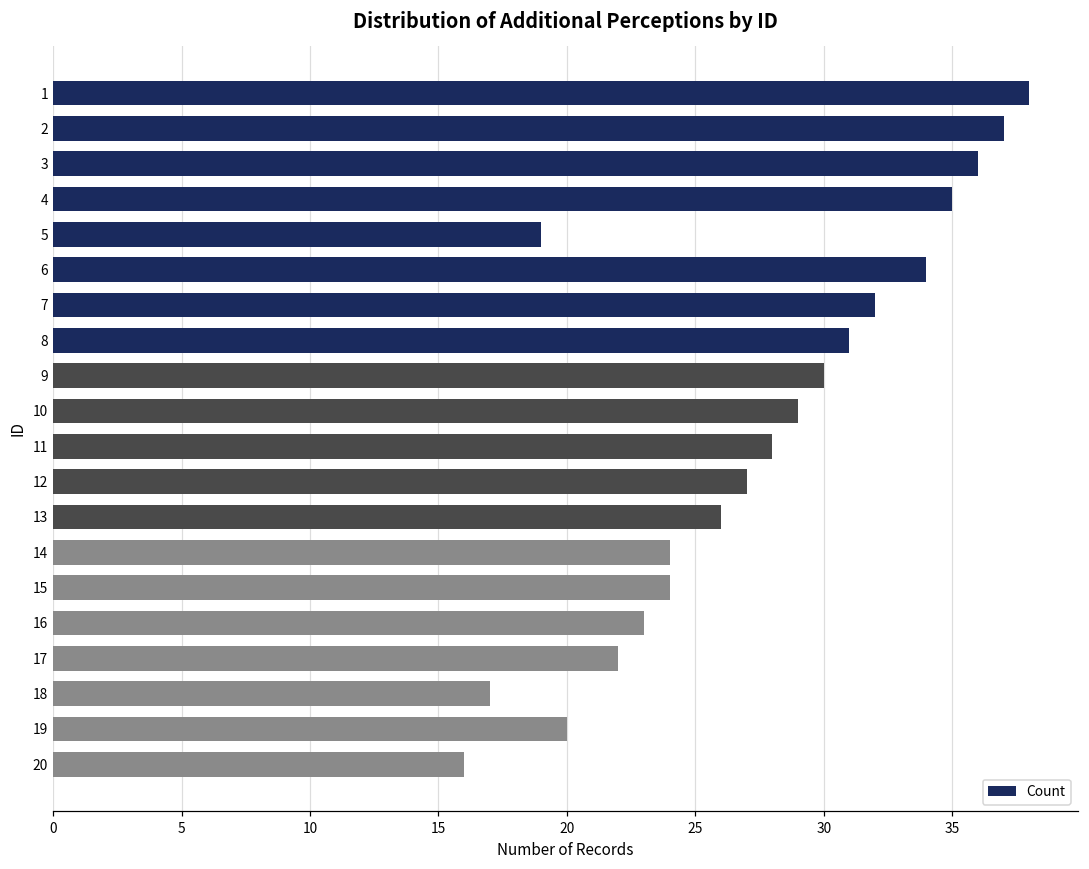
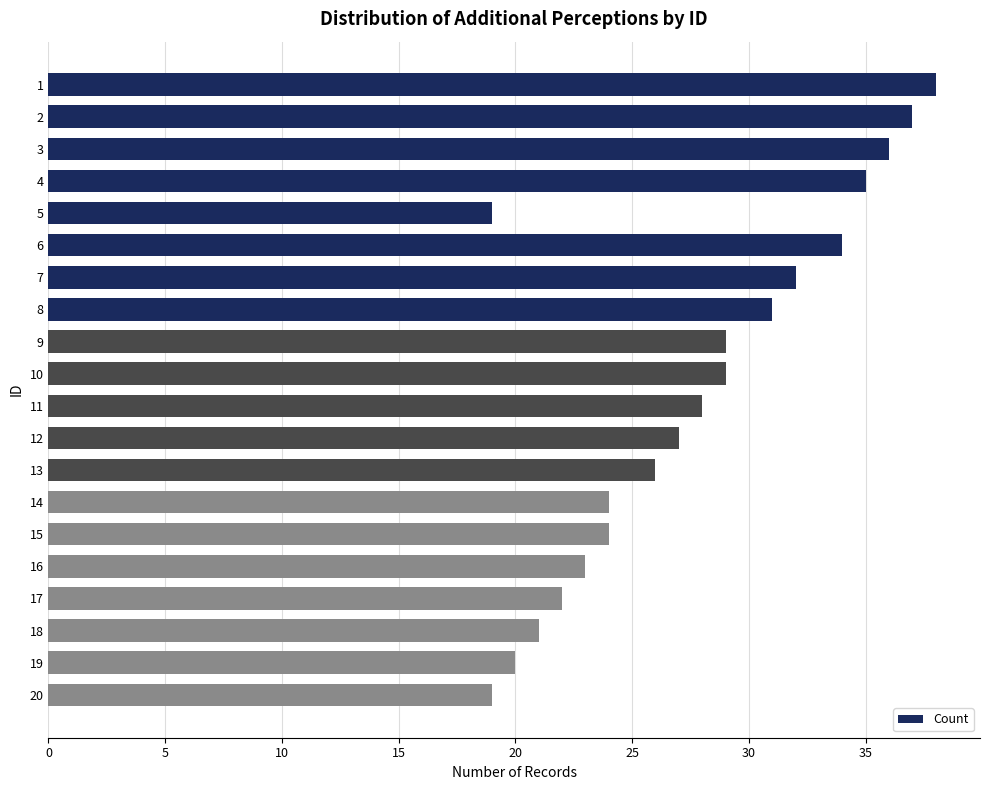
9: 30 -> 29
18: 17 -> 21
20: 16 -> 19
